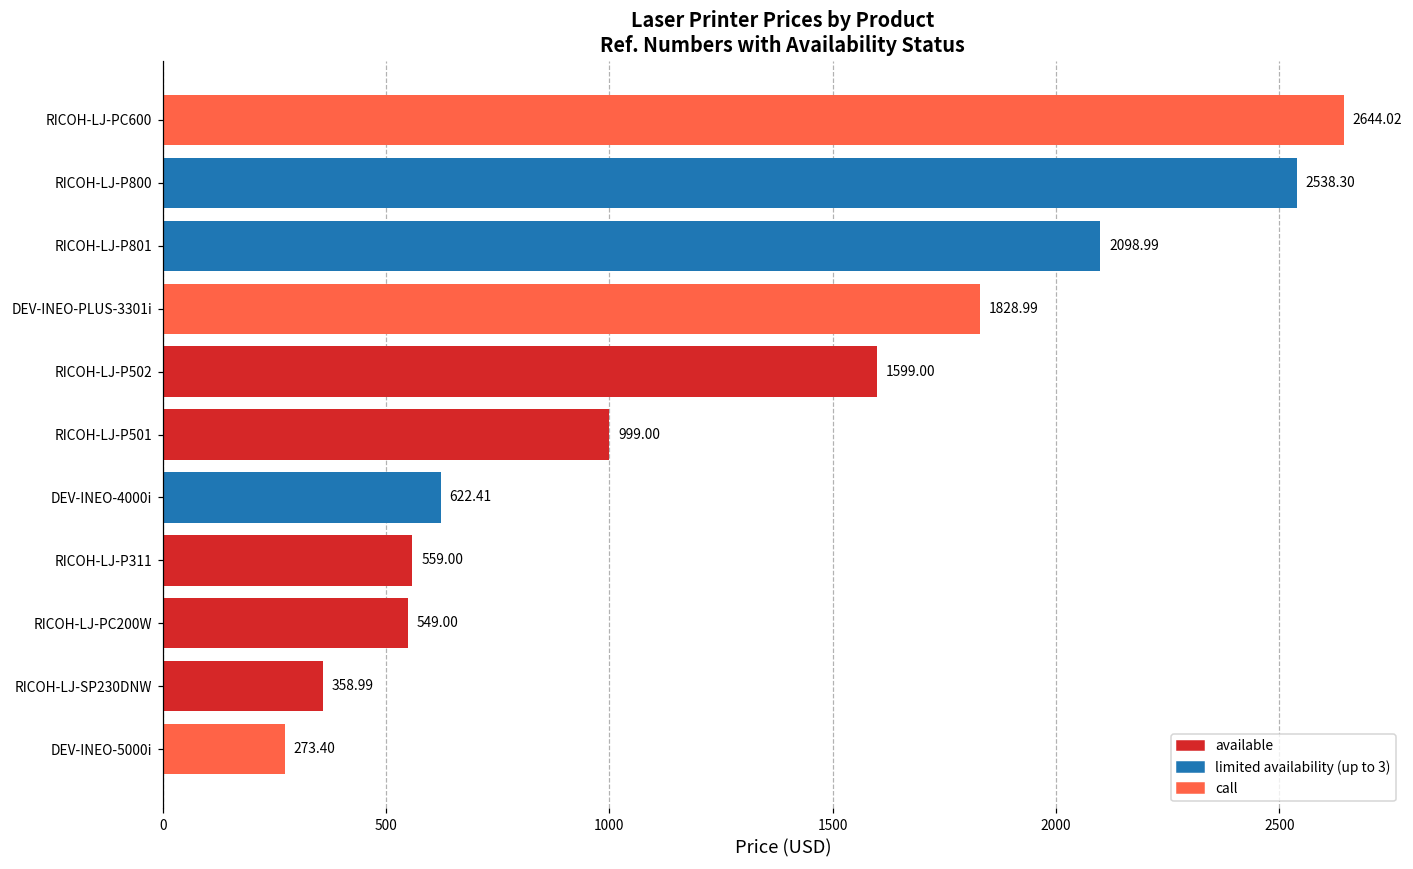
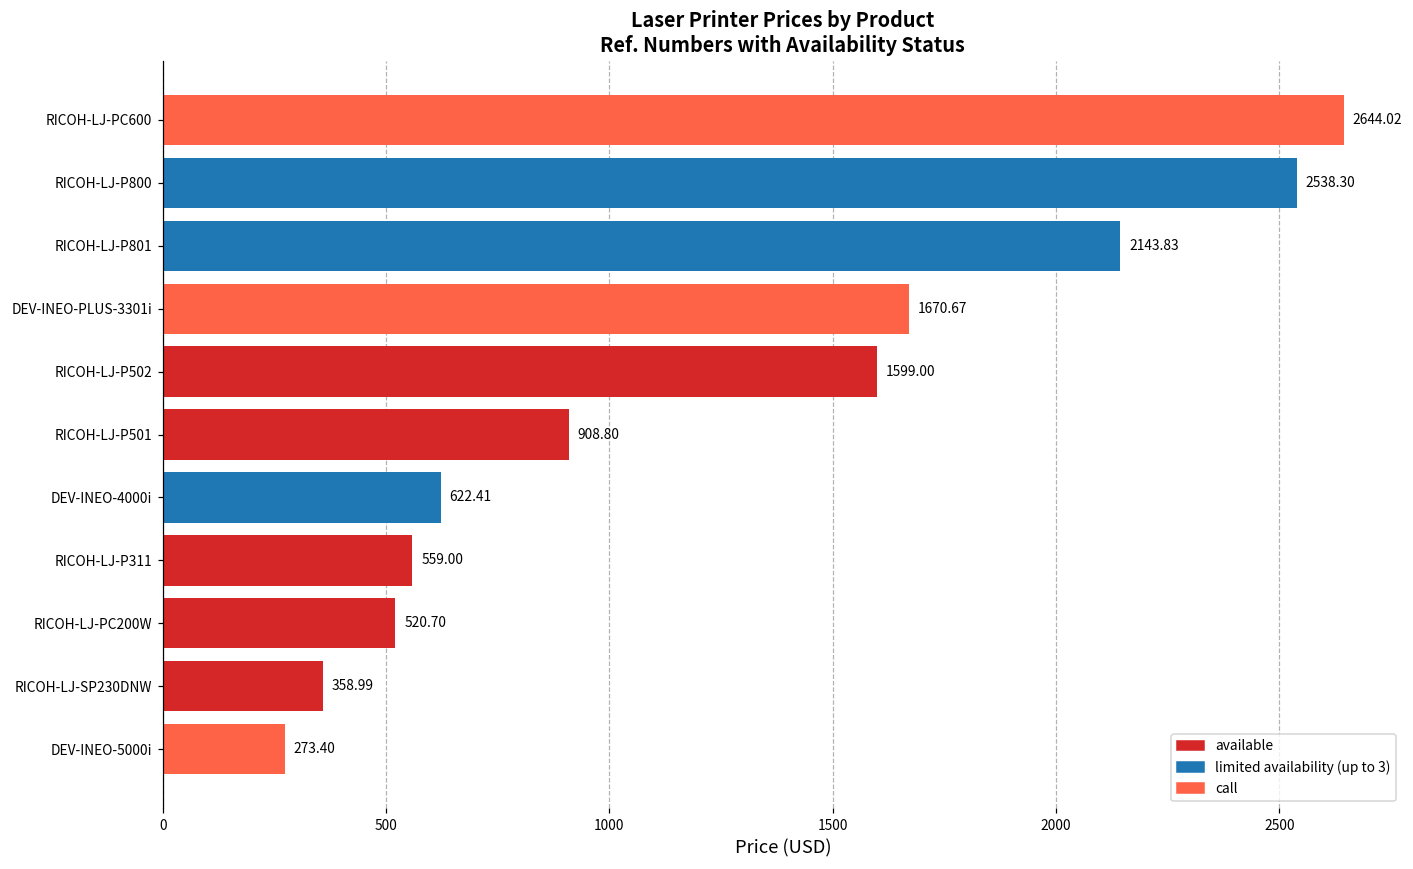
RICOH-LJ-P801: 2098.99 -> 2143.83
DEV-INEO-PLUS-3301i: 1828.99 -> 1670.67
RICOH-LJ-P501: 999.00 -> 908.80
RICOH-LJ-PC200W: 549.00 -> 520.70
